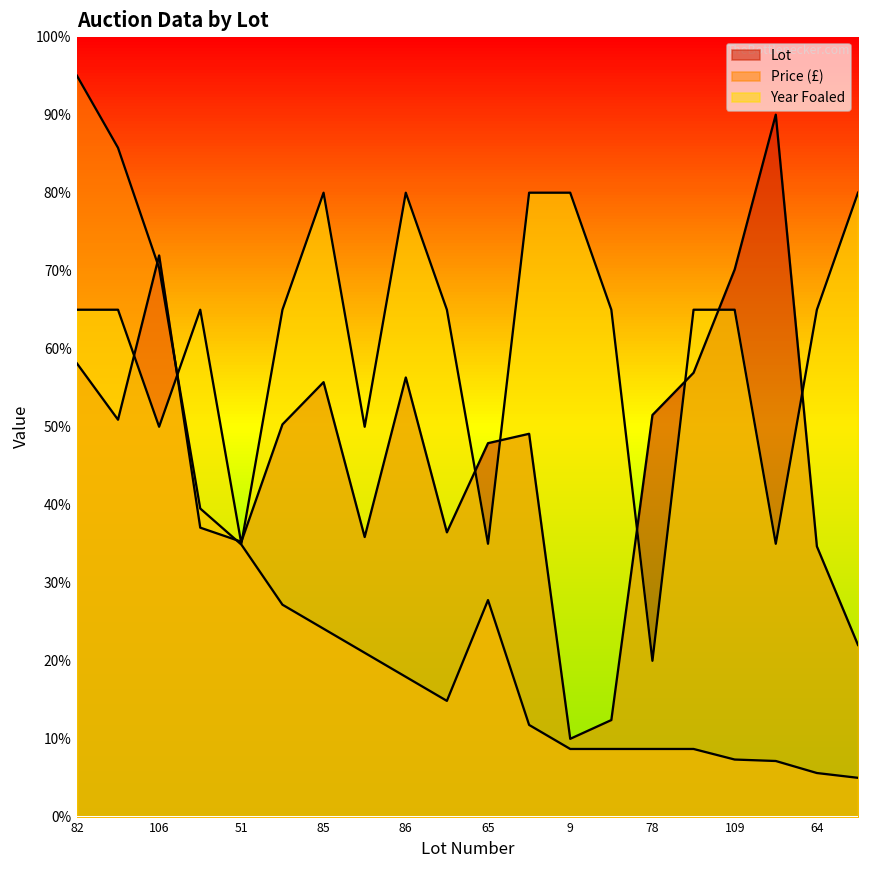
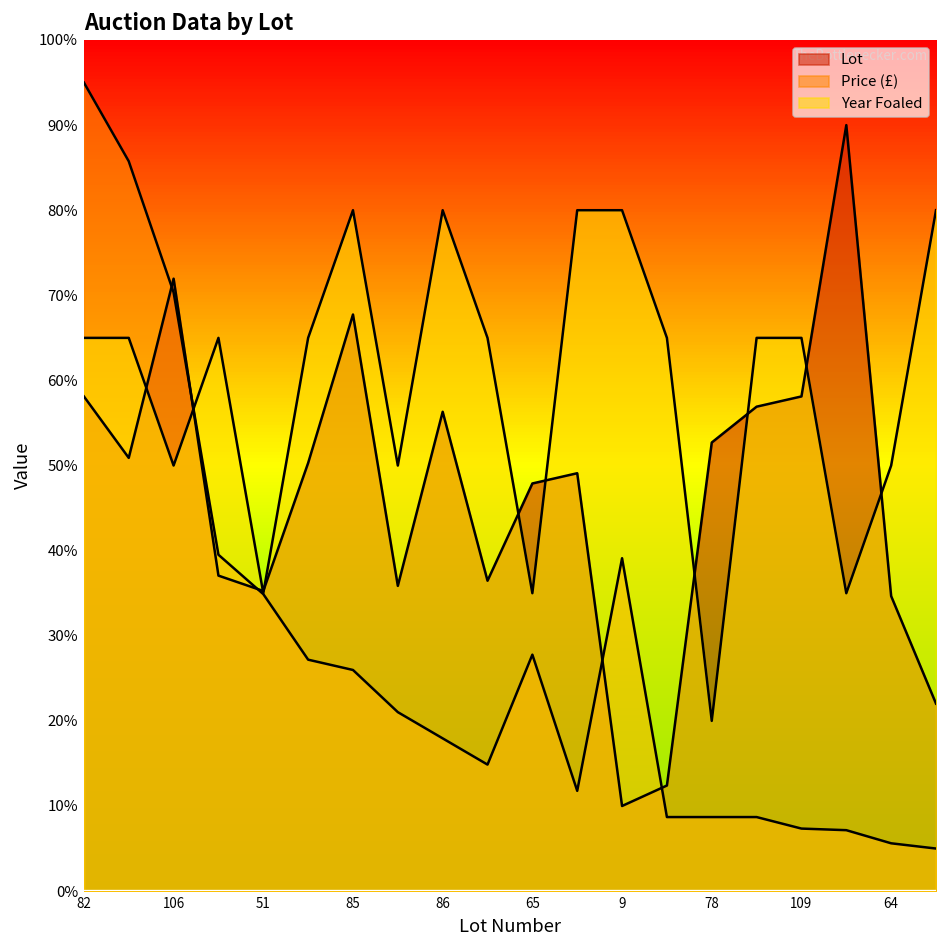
Lot, 85: 56% -> 68%
Price (£), 85: 24% -> 26%
Price (£), 9: 9% -> 39%
Lot, 78: 52% -> 53%
Lot, 109: 70% -> 58%
Year Foaled, 64: 65% -> 50%
